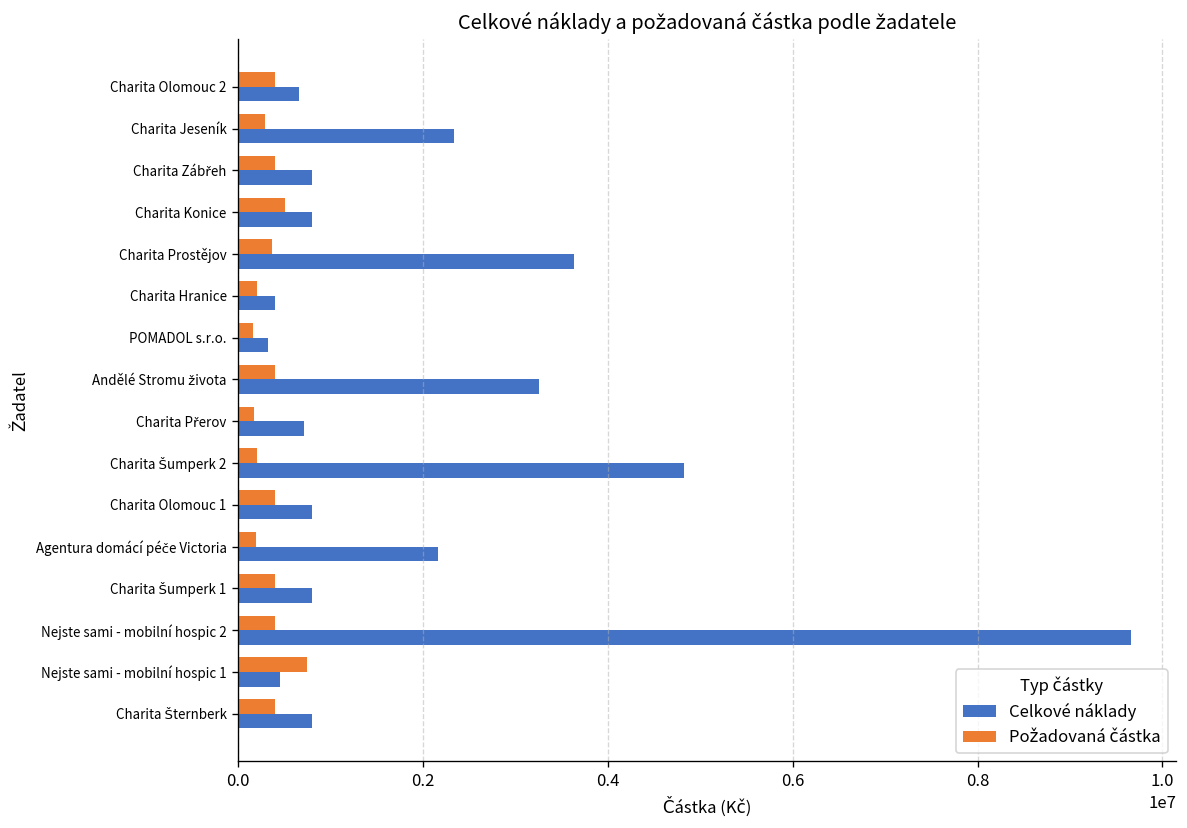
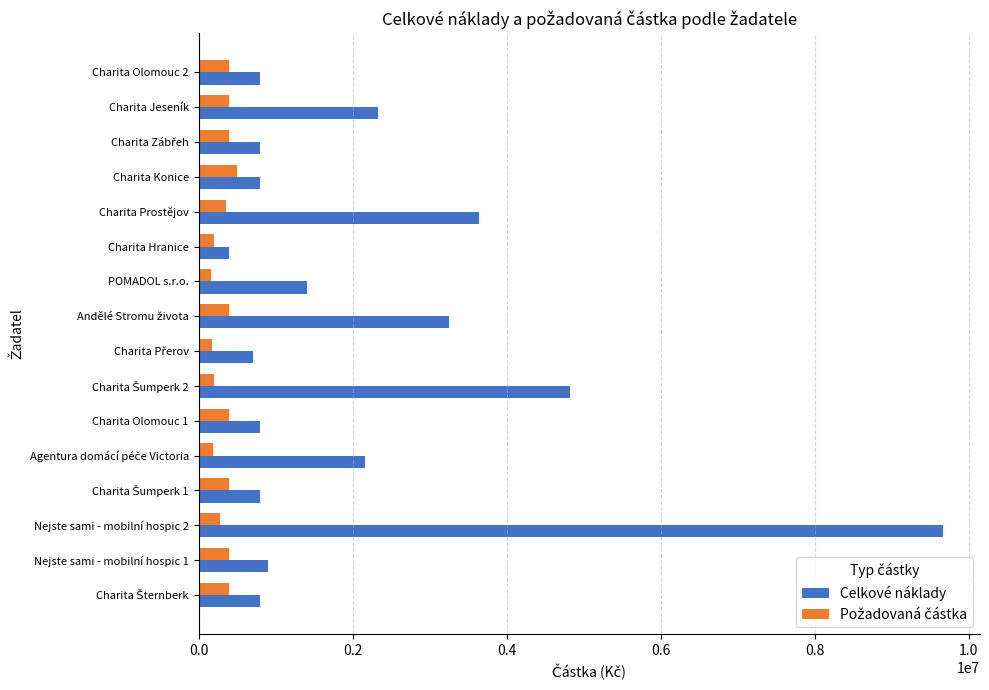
Celkové náklady, Charita Olomouc 2: 700000 -> 800000
Požadovaná částka, Charita Jeseník: 300000 -> 400000
Celkové náklady, POMADOL s.r.o.: 300000 -> 1400000
Požadovaná částka, Nejste sami - mobilní hospic 2: 400000 -> 300000
Požadovaná částka, Nejste sami - mobilní hospic 1: 700000 -> 400000
Celkové náklady, Nejste sami - mobilní hospic 1: 400000 -> 900000
